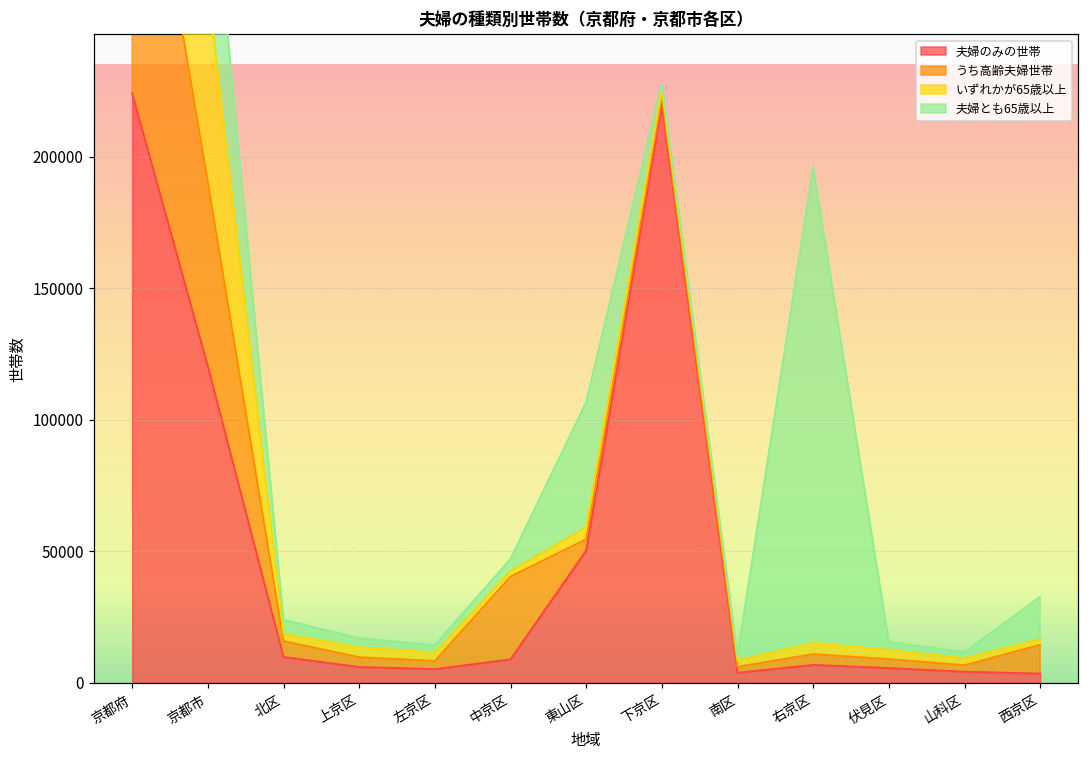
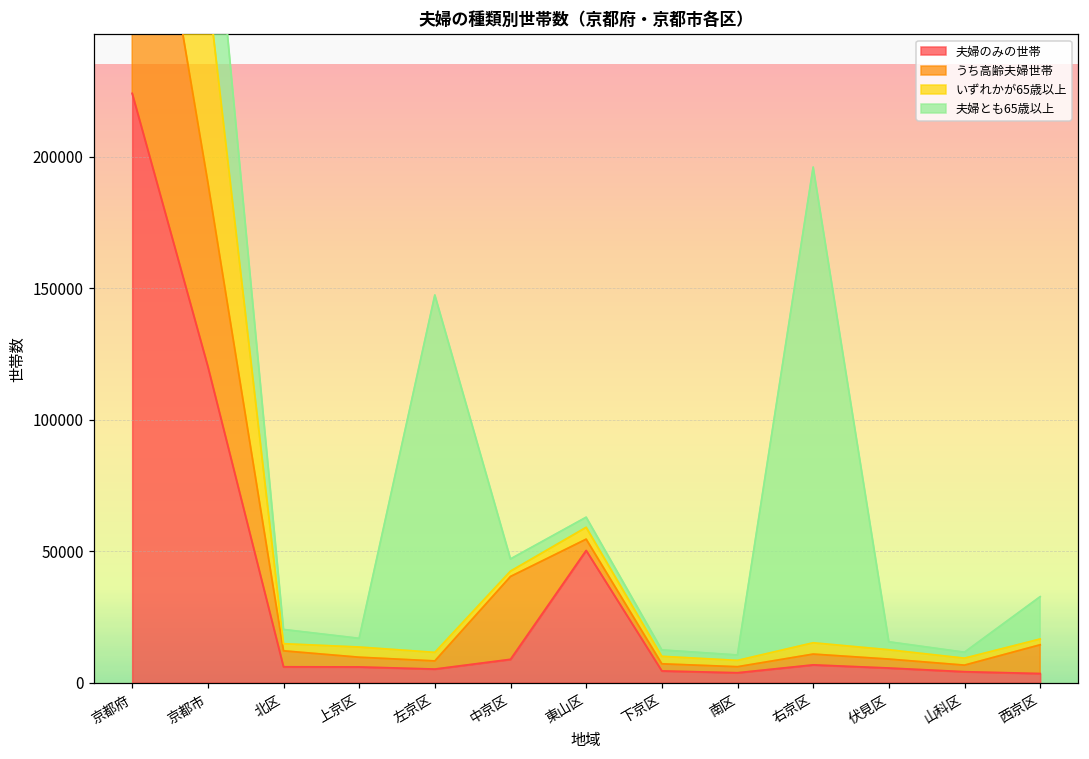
夫婦のみの世帯, 北区: 10000 -> 6000
夫婦とも65歳以上, 左京区: 3000 -> 136000
夫婦とも65歳以上, 東山区: 48000 -> 4000
夫婦のみの世帯, 下京区: 220000 -> 5000
